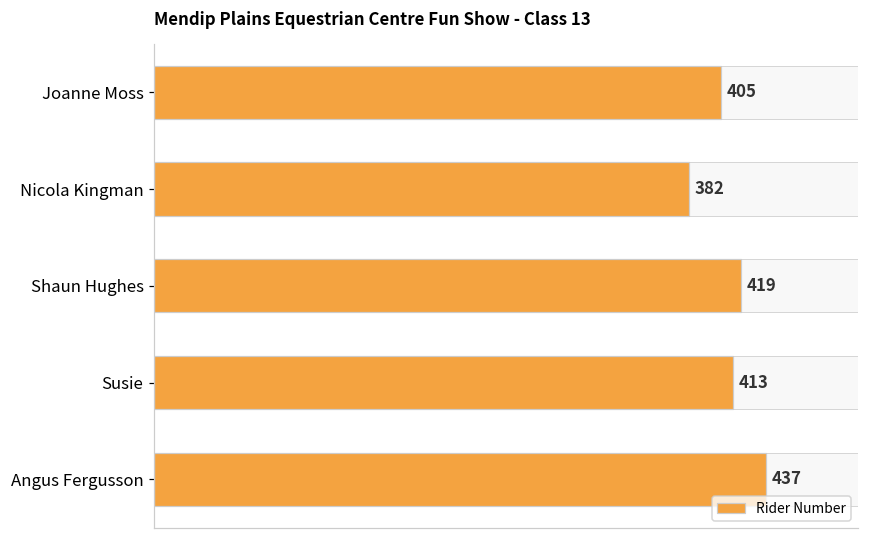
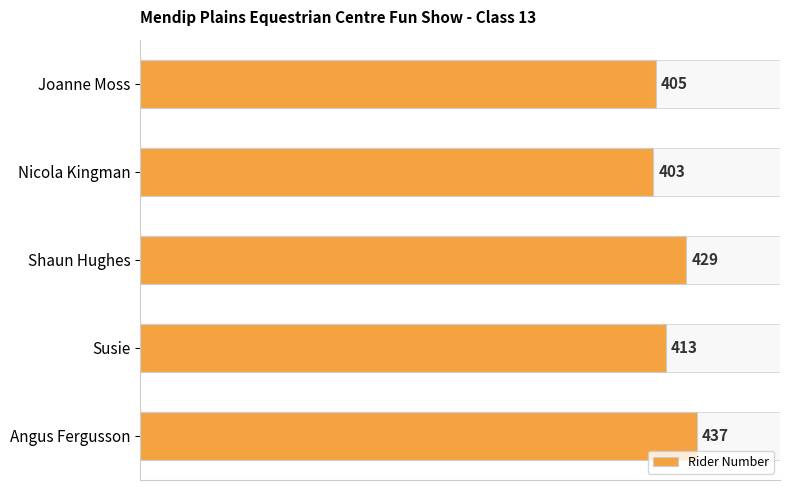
Nicola Kingman: 382 -> 403
Shaun Hughes: 419 -> 429
